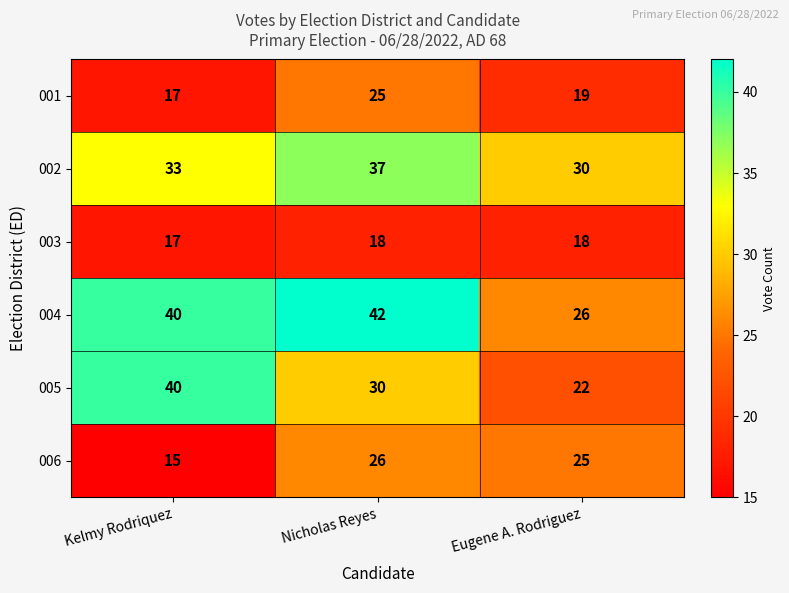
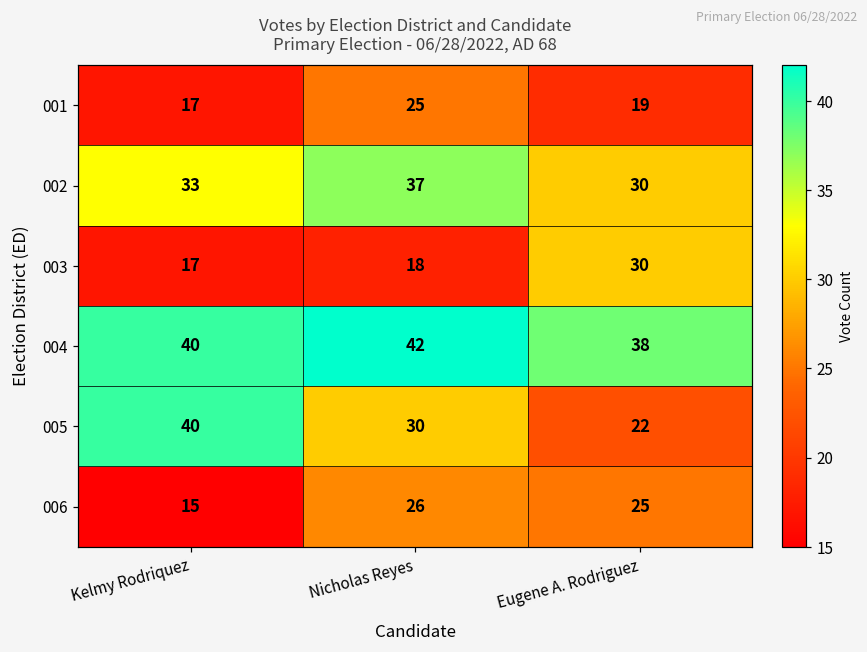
003, Eugene A. Rodriguez: 18 -> 30
004, Eugene A. Rodriguez: 26 -> 38
